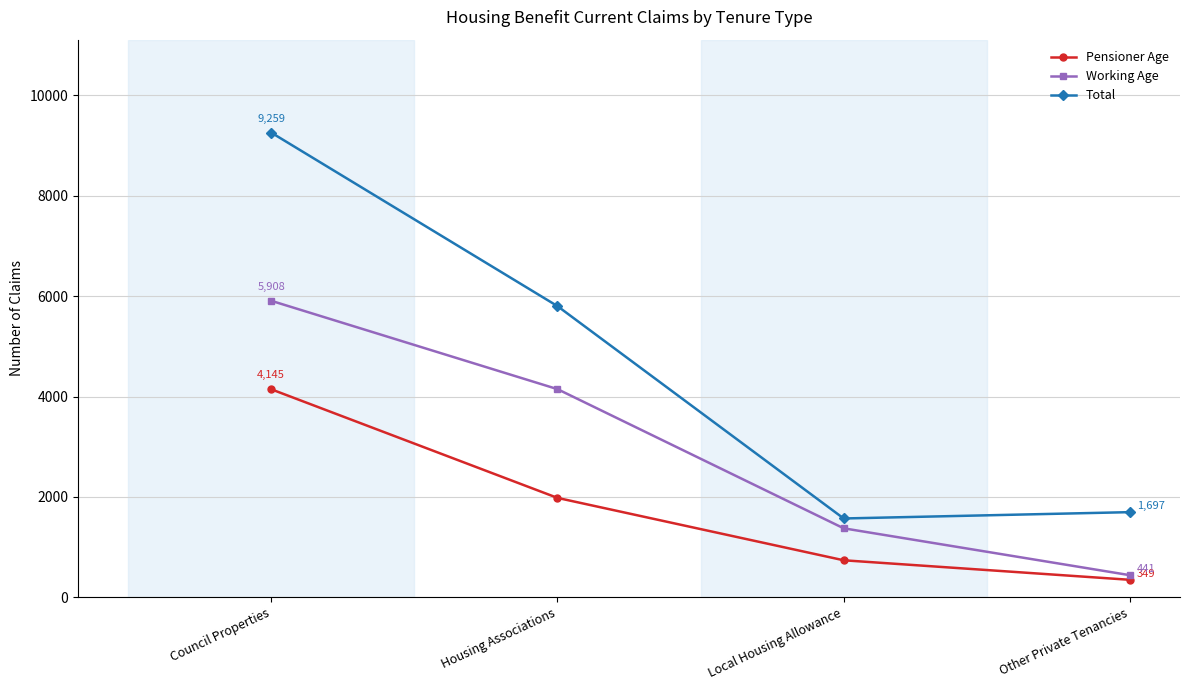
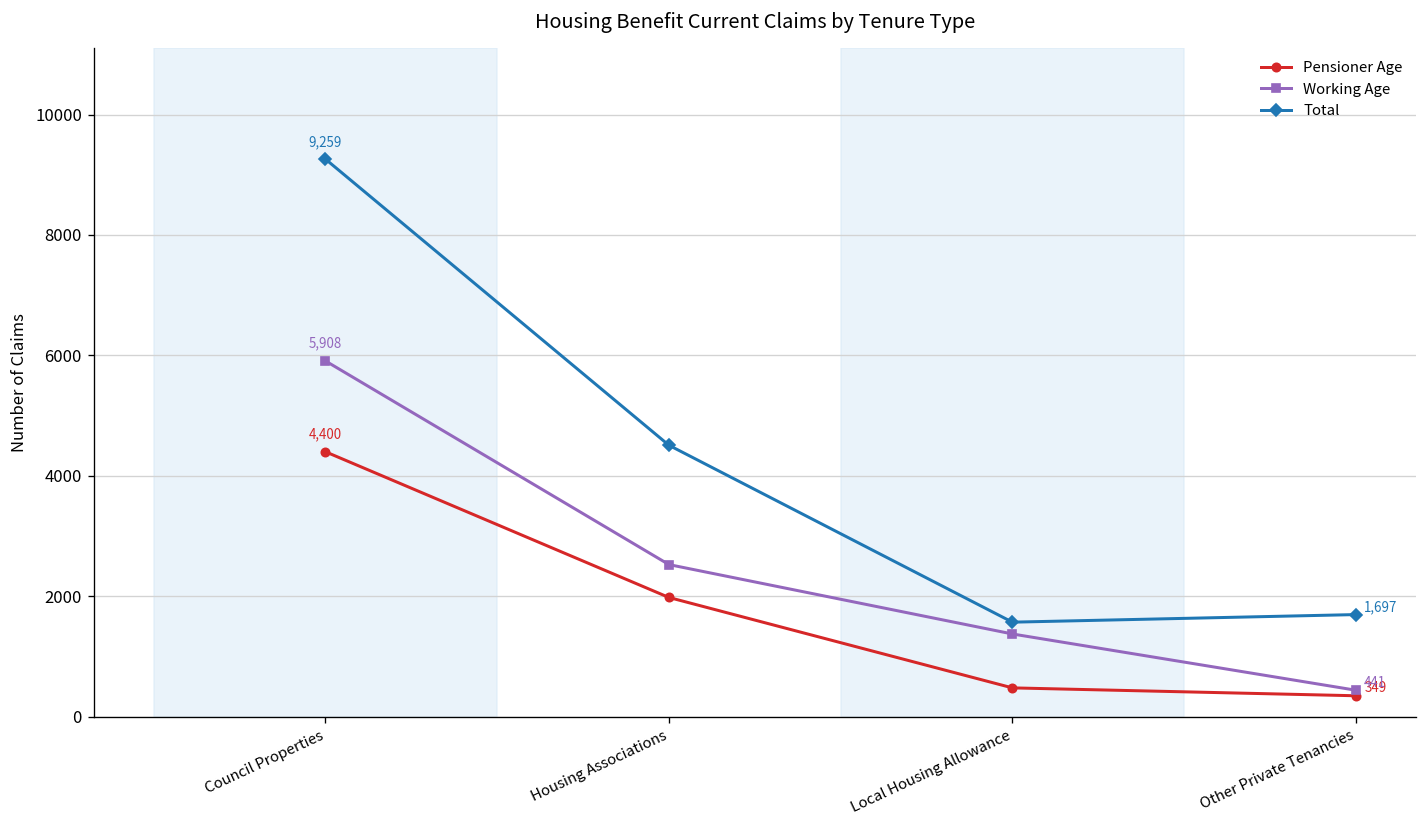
Pensioner Age, Council Properties: 4,145 -> 4,400
Working Age, Housing Associations: 4100 -> 2500
Total, Housing Associations: 5800 -> 4500
Pensioner Age, Local Housing Allowance: 700 -> 500
